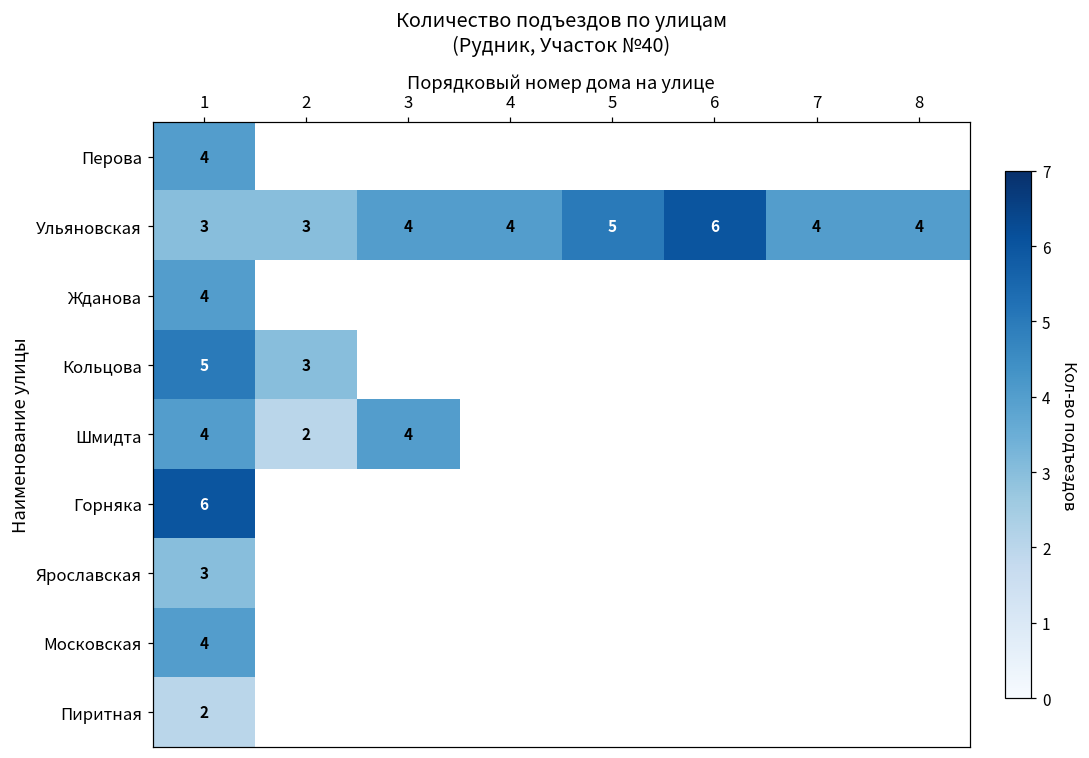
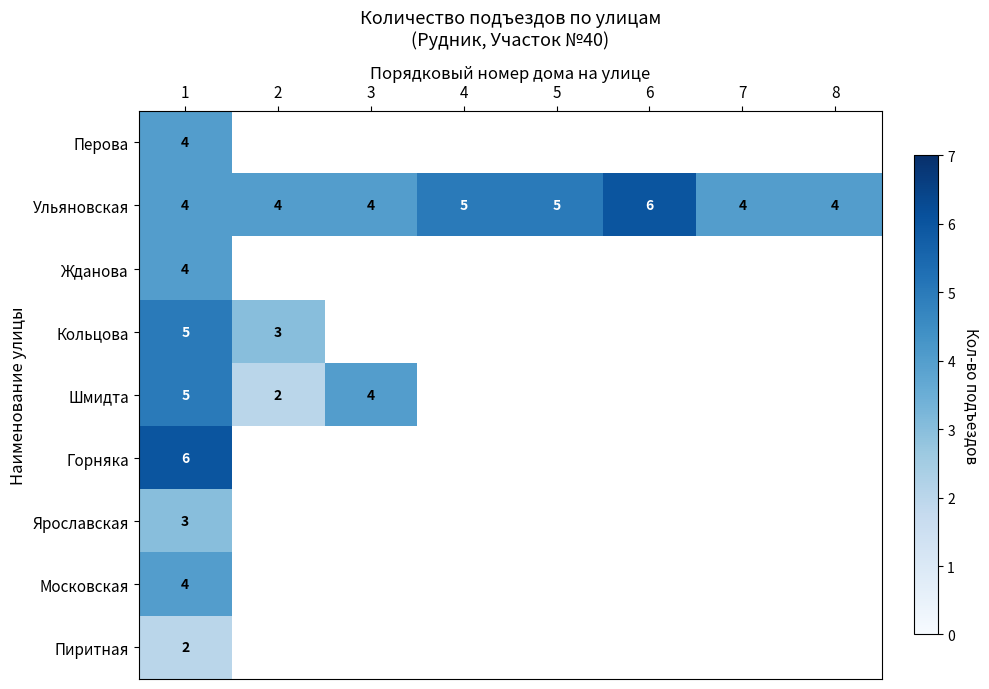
Ульяновская, 1: 3 -> 4
Ульяновская, 2: 3 -> 4
Ульяновская, 4: 4 -> 5
Шмидта, 1: 4 -> 5
